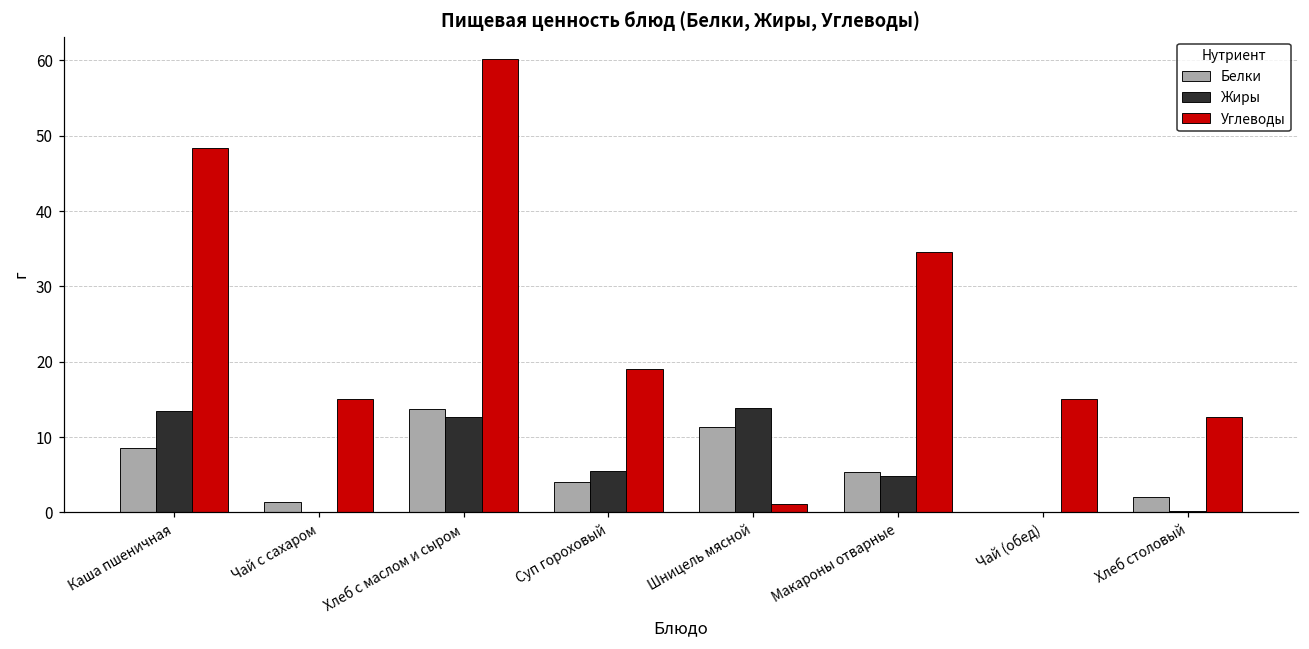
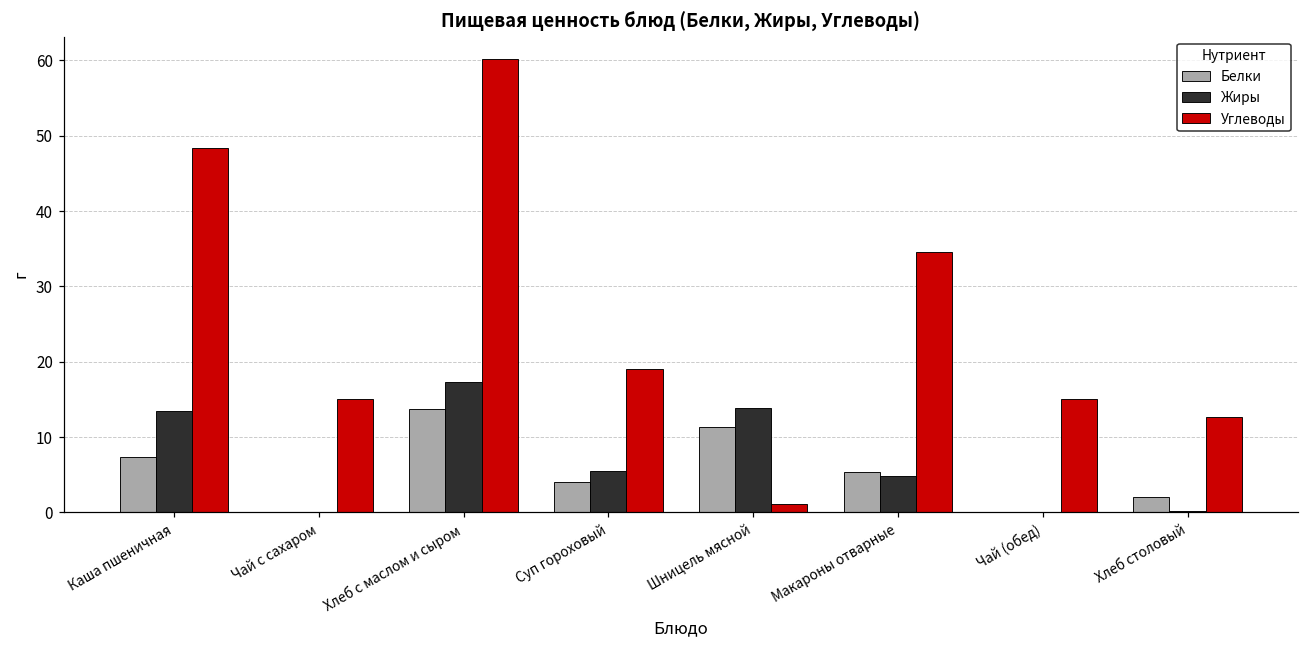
Белки, Каша пшеничная: 9 -> 7
Белки, Чай с сахаром: 1 -> 0
Жиры, Хлеб с маслом и сыром: 13 -> 17
